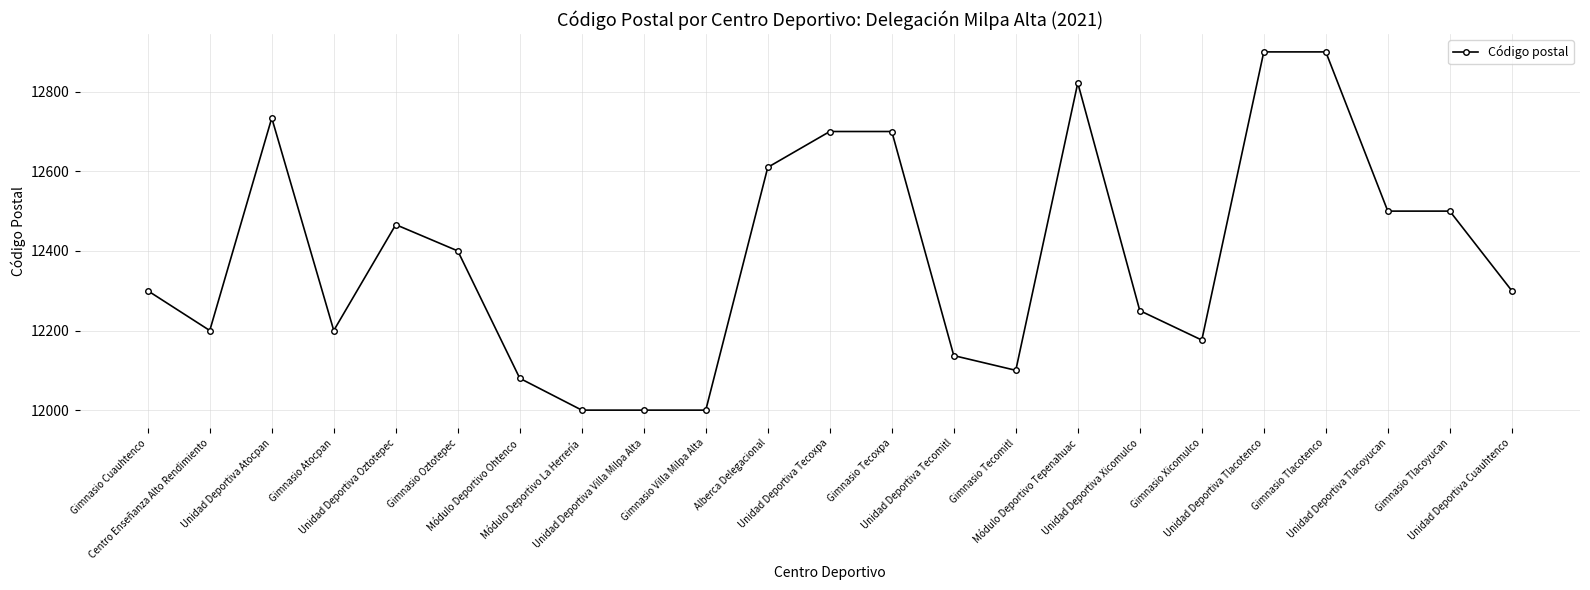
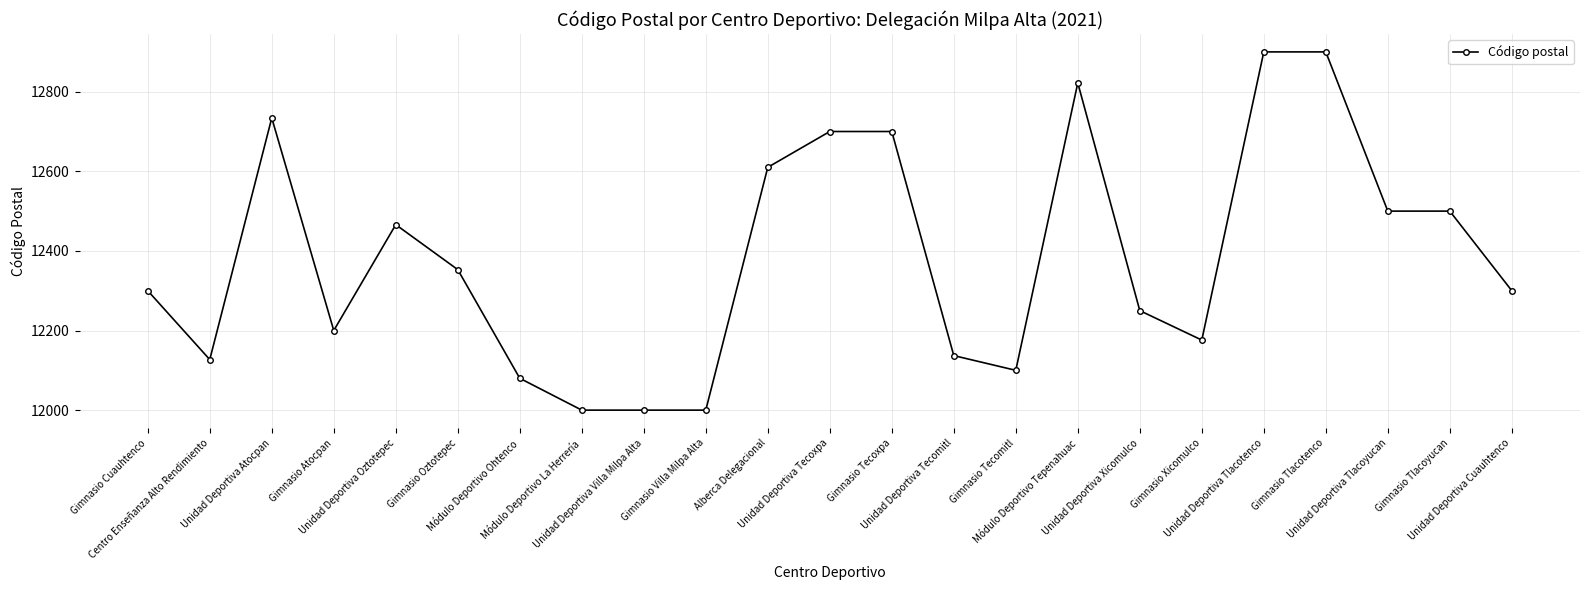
Centro Enseñanza Alto Rendimiento: 12200 -> 12130
Gimnasio Oztotepec: 12400 -> 12350
